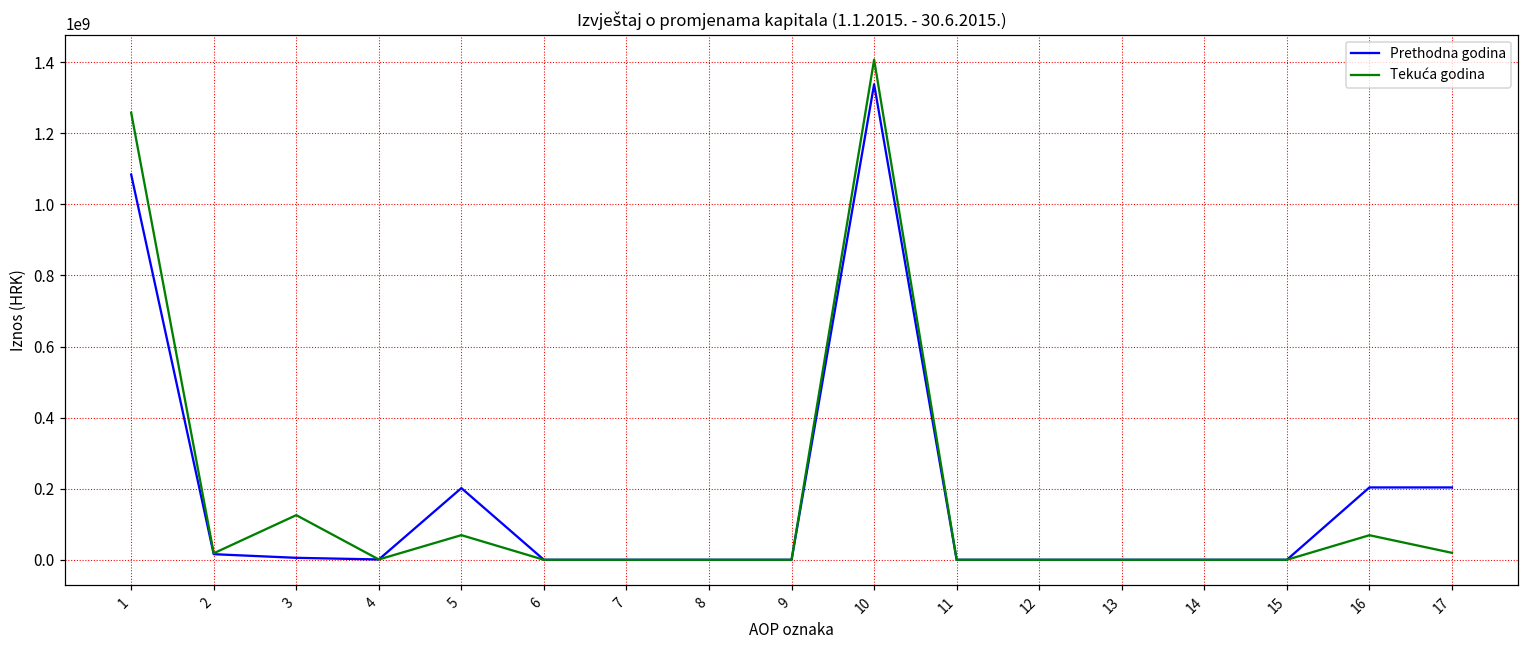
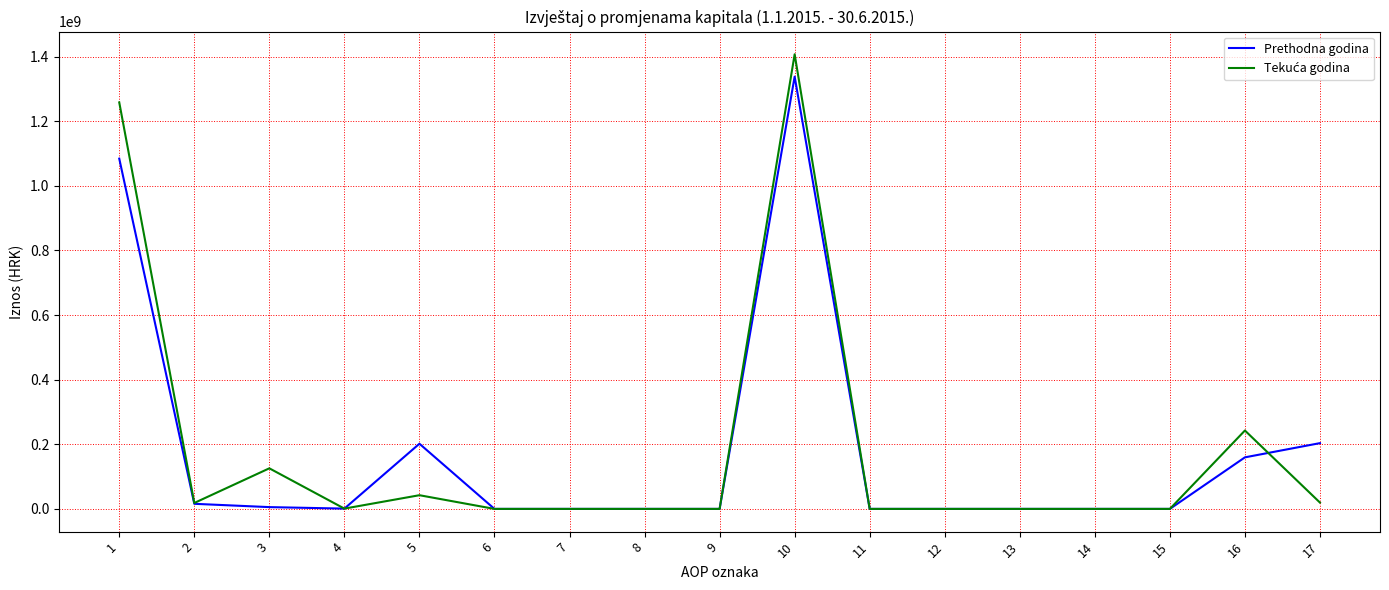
Tekuća godina, 5: 70000000 -> 40000000
Prethodna godina, 16: 200000000 -> 160000000
Tekuća godina, 16: 70000000 -> 240000000
